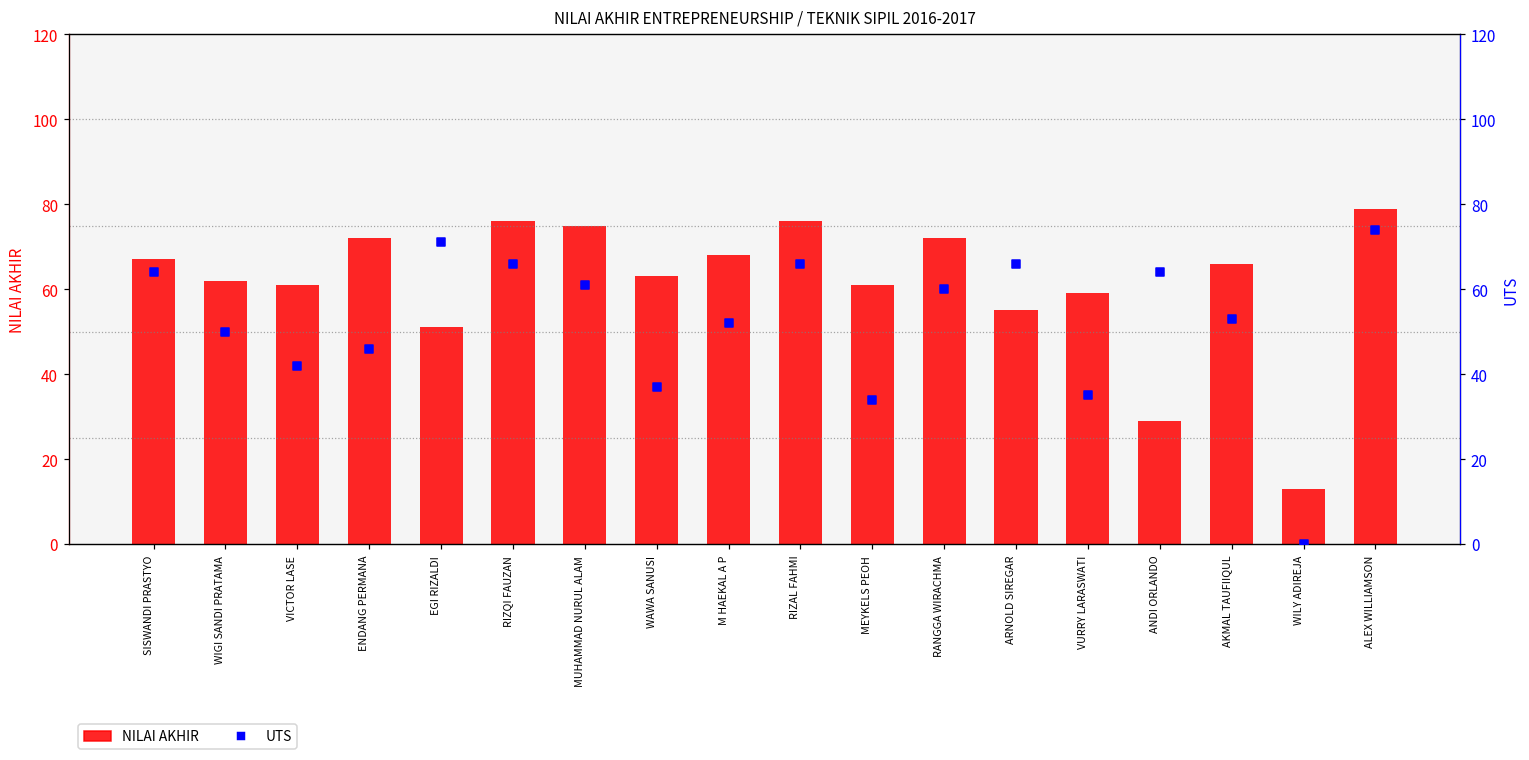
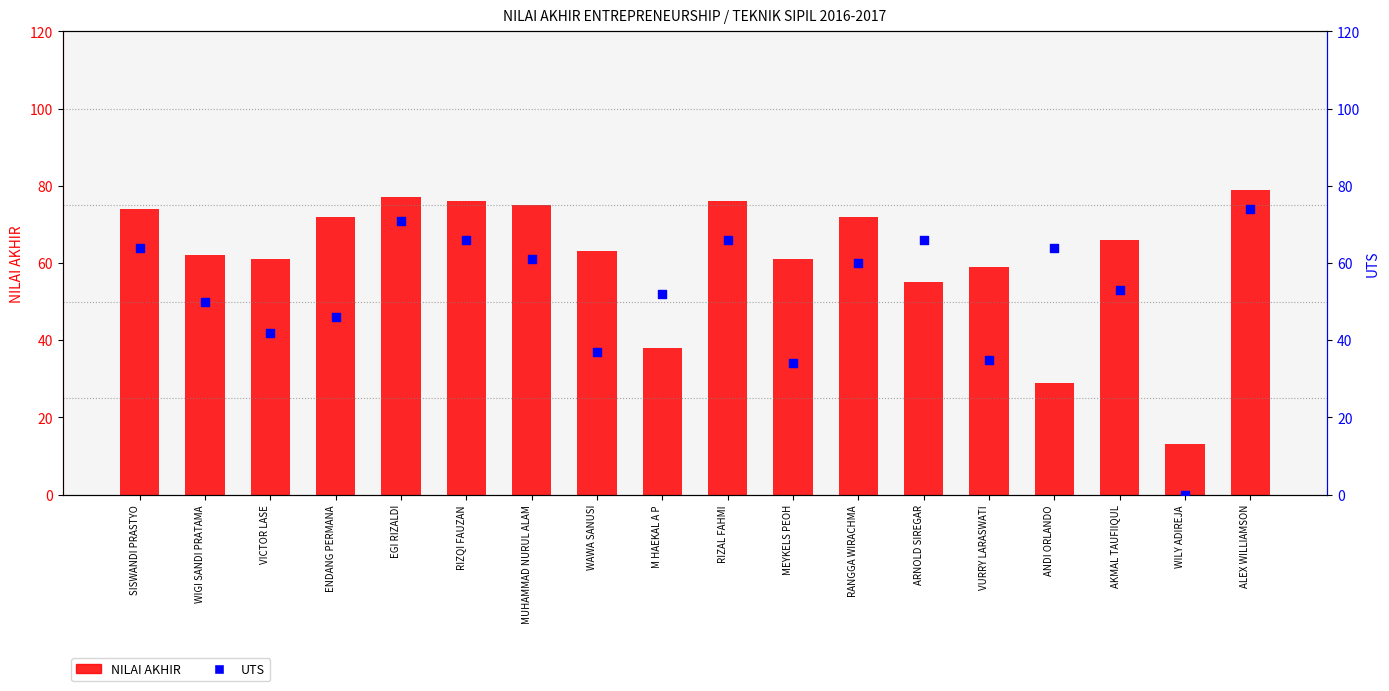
NILAI AKHIR, SISWANDI PRASTYO: 67 -> 74
NILAI AKHIR, EGI RIZALDI: 51 -> 77
NILAI AKHIR, M HAEKAL A P: 68 -> 38
